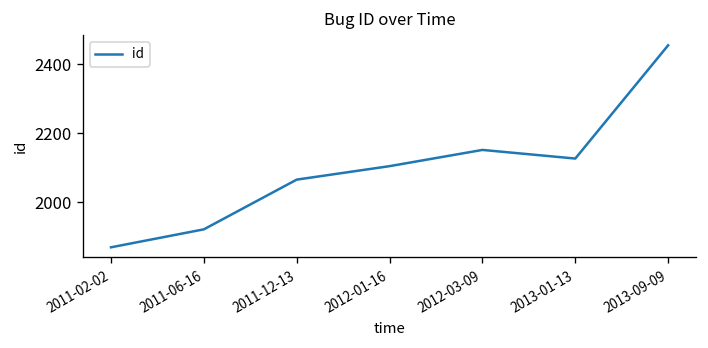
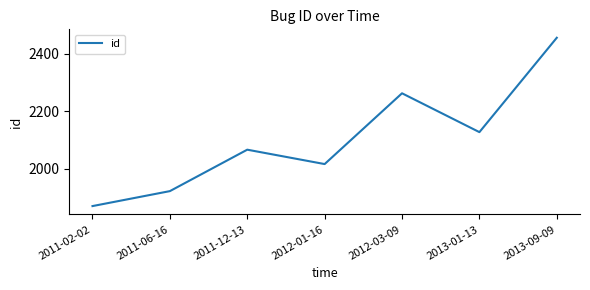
2012-01-16: 2110 -> 2020
2012-03-09: 2150 -> 2260
